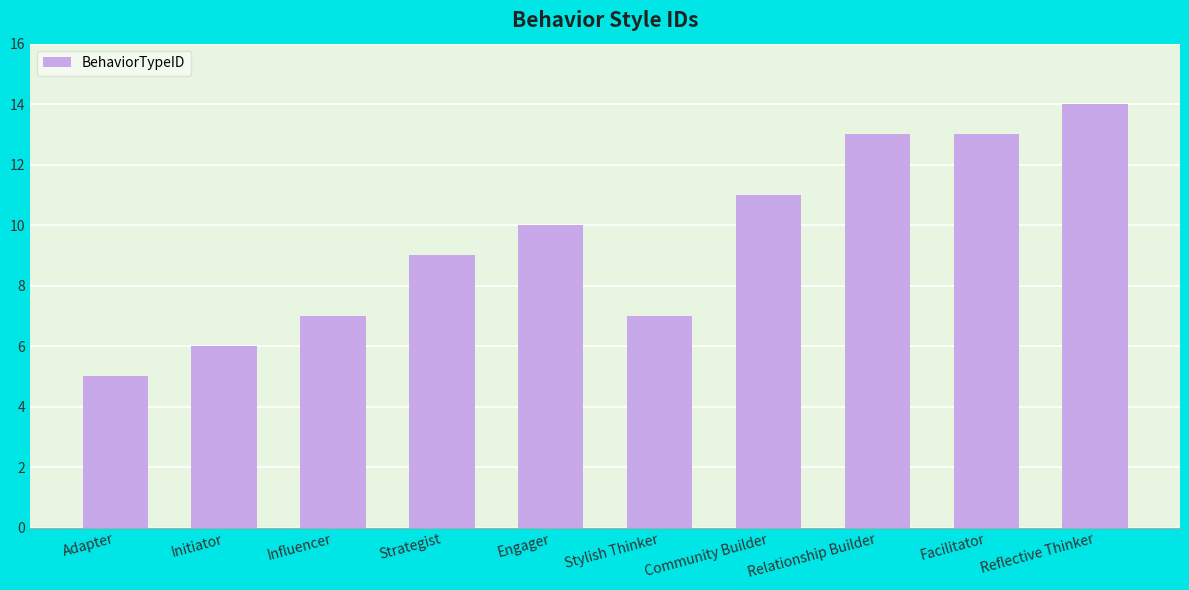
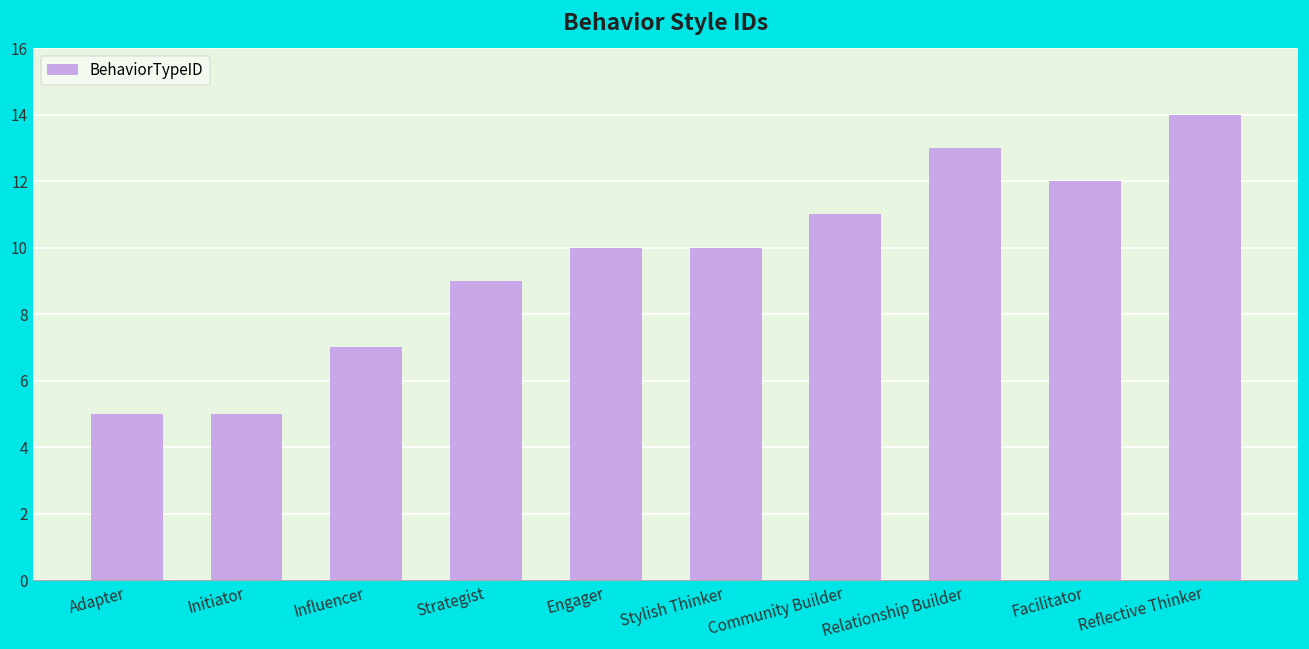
Initiator: 6 -> 5
Stylish Thinker: 7 -> 10
Facilitator: 13 -> 12
